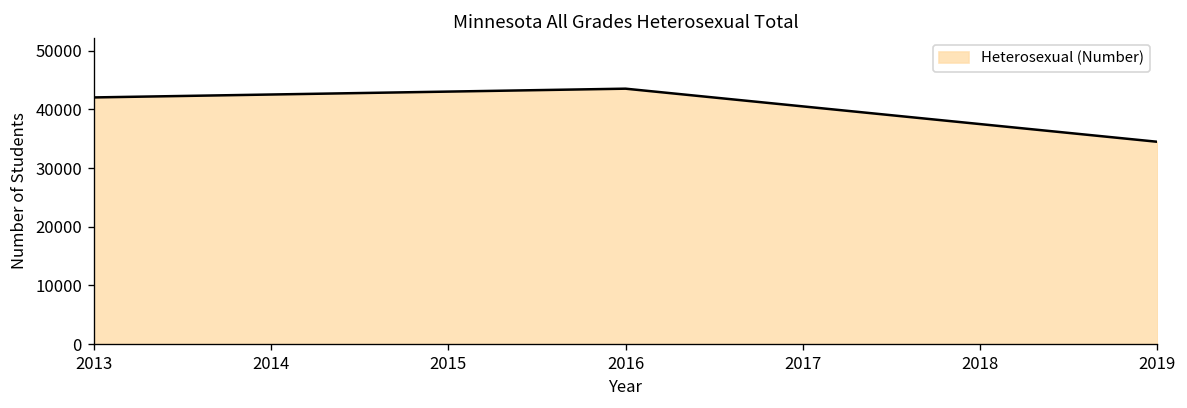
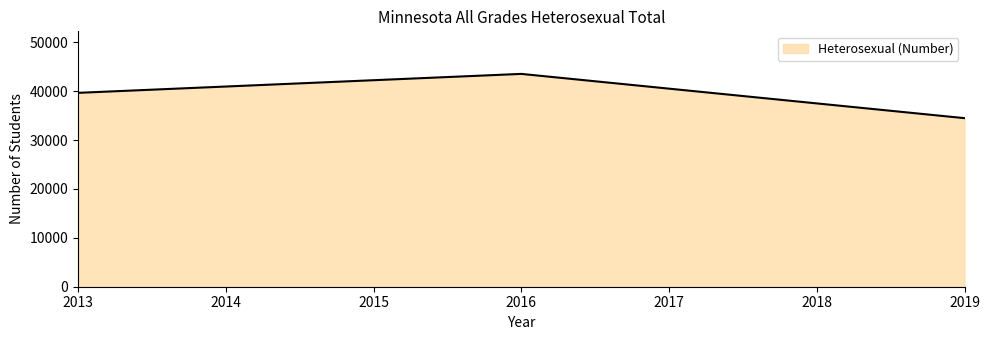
2013: 42000 -> 40000
